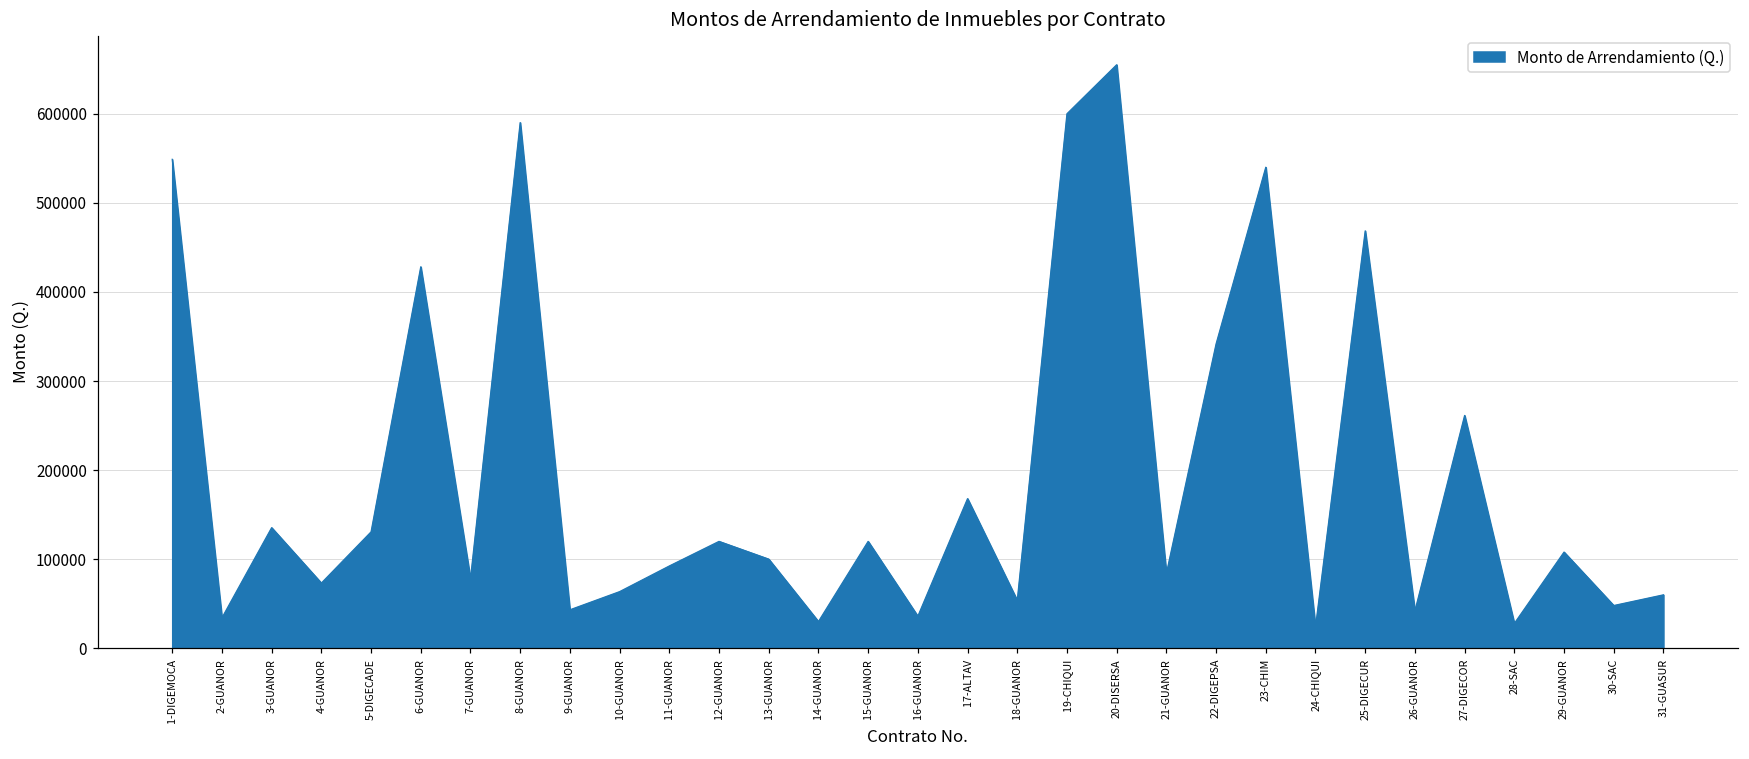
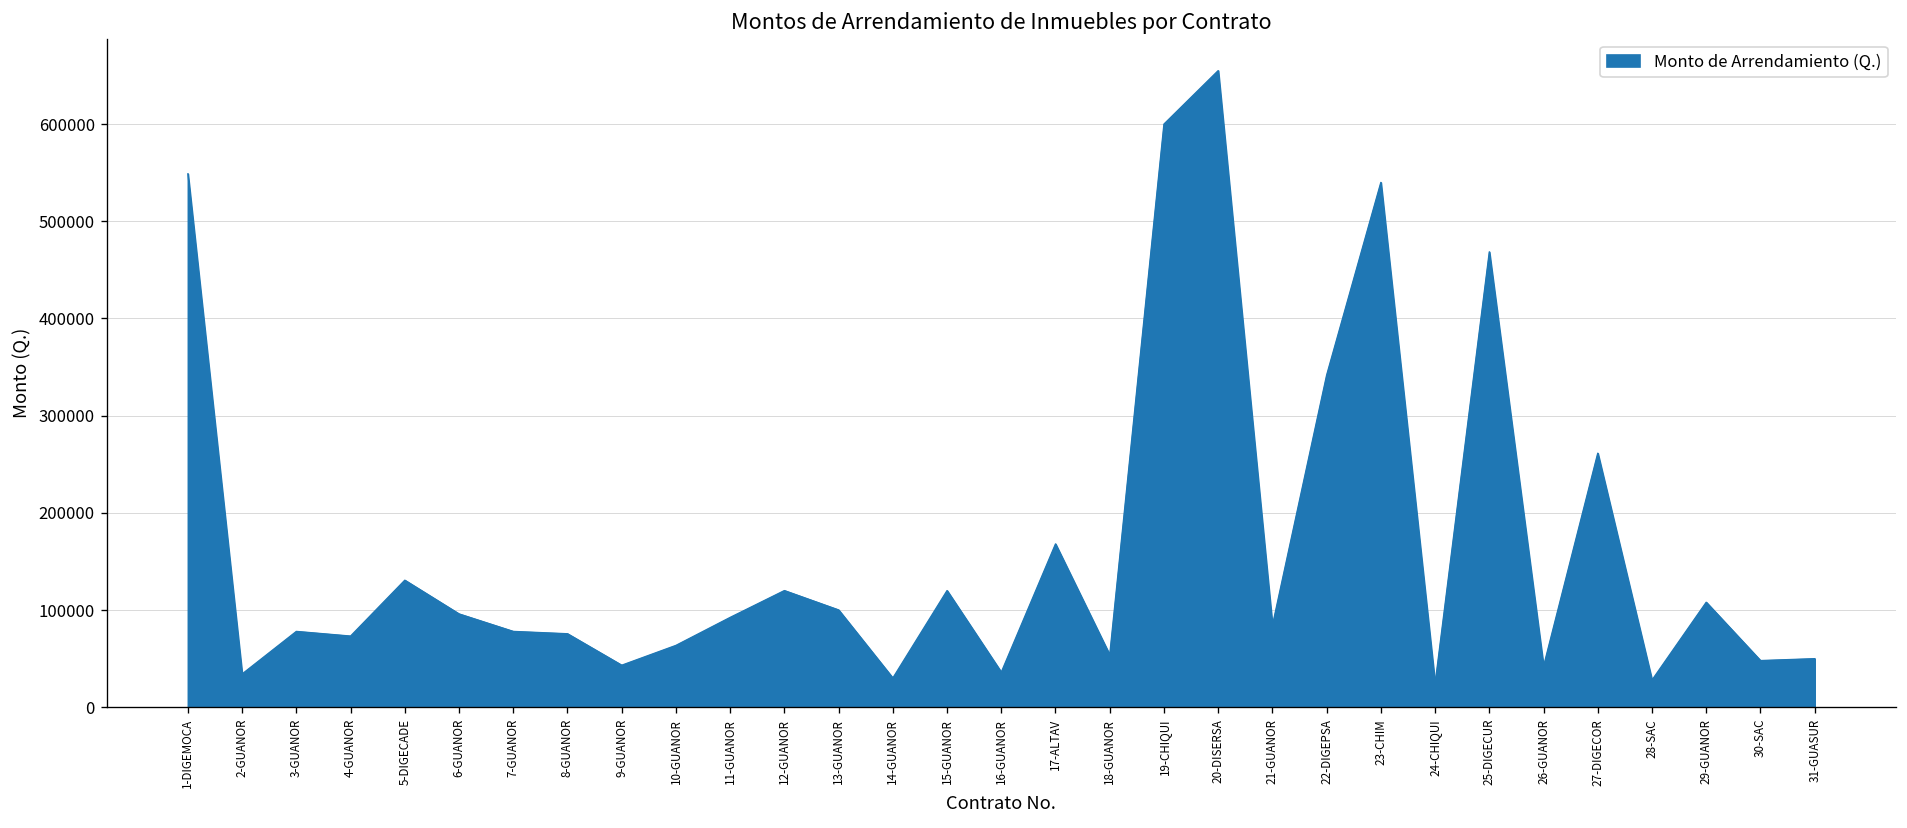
3-GUANOR: 140000 -> 80000
6-GUANOR: 430000 -> 100000
8-GUANOR: 590000 -> 80000
31-GUASUR: 60000 -> 50000
